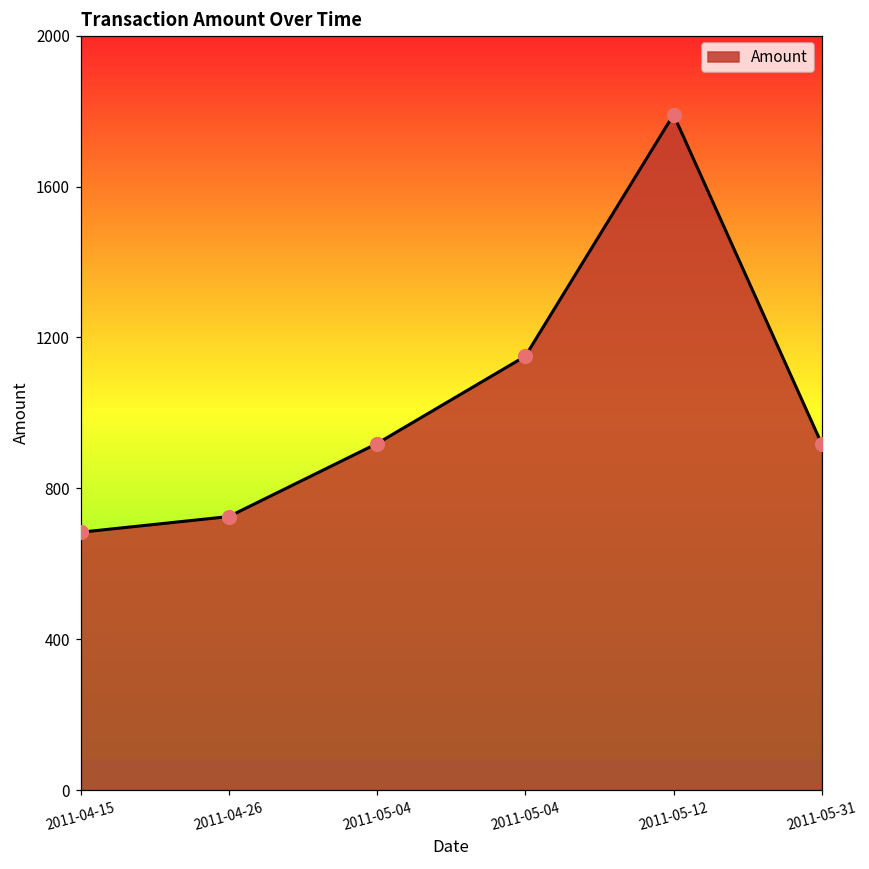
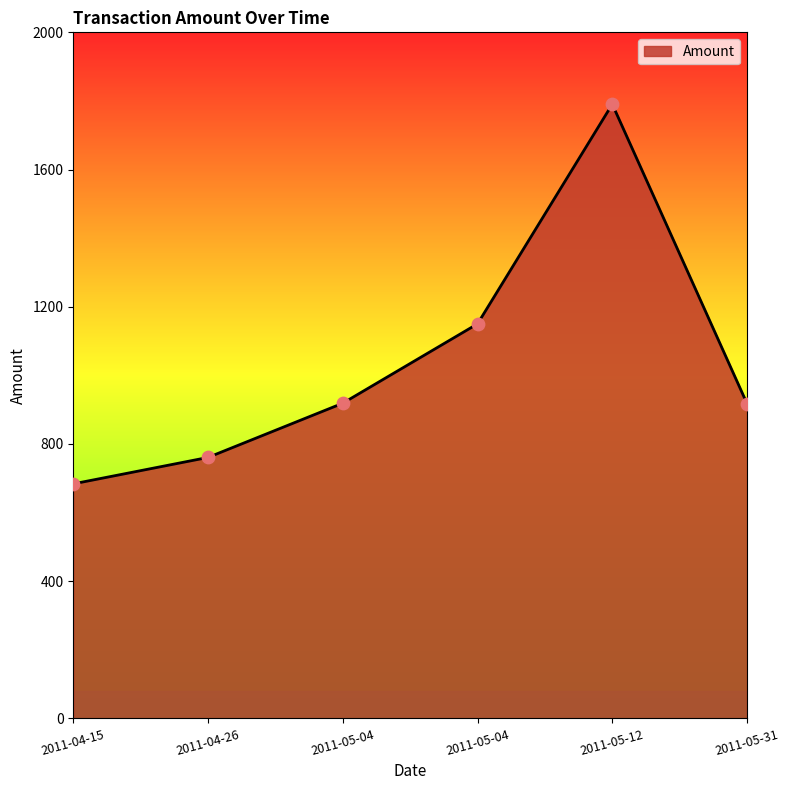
2011-04-26: 730 -> 760
